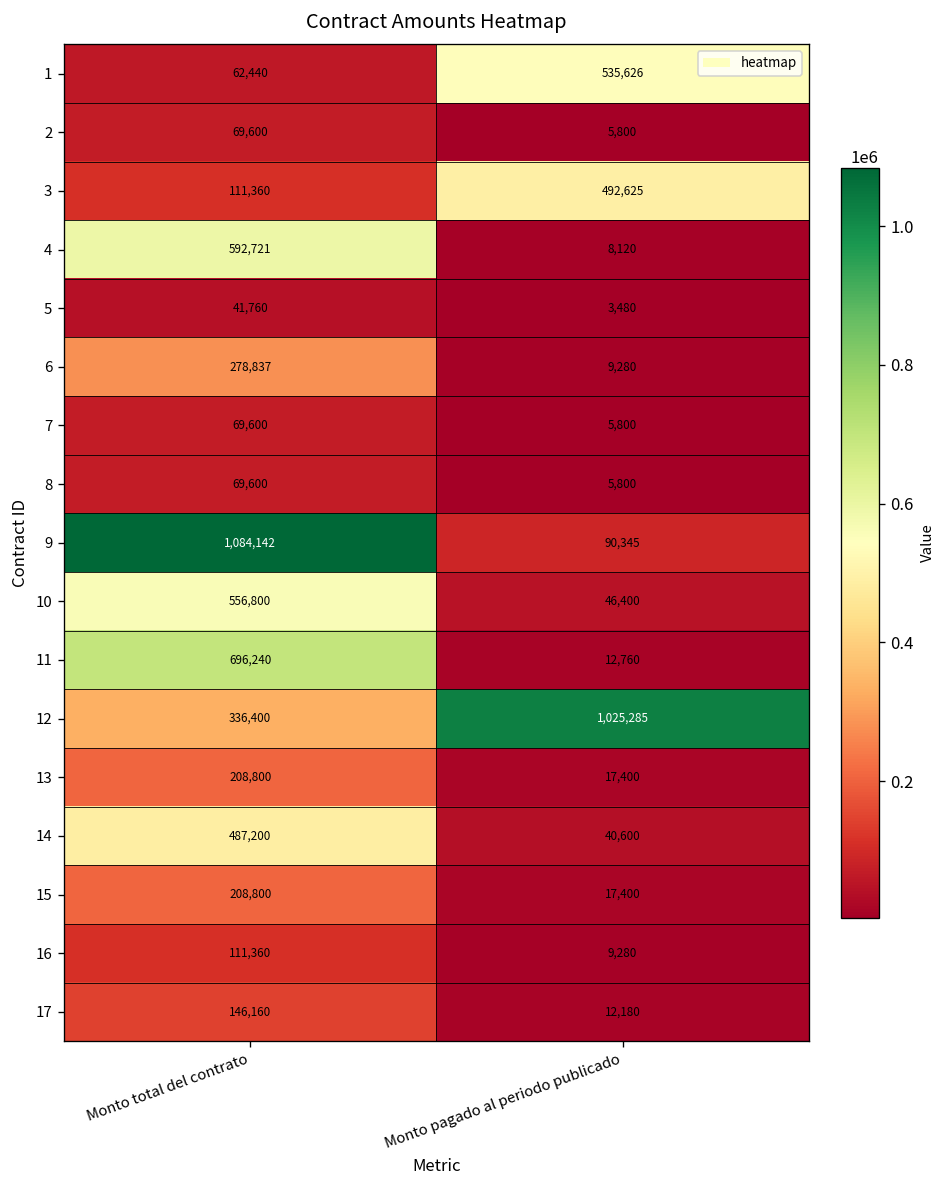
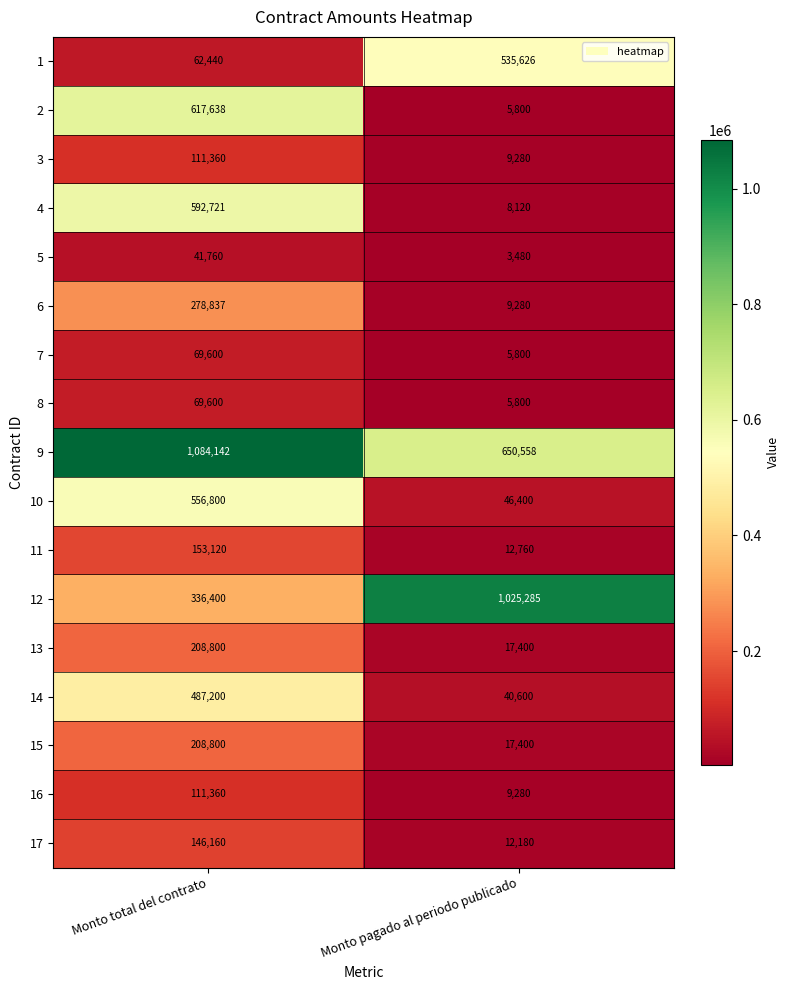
2, Monto total del contrato: 69,600 -> 617,638
3, Monto pagado al periodo publicado: 492,625 -> 9,280
9, Monto pagado al periodo publicado: 90,345 -> 650,558
11, Monto total del contrato: 696,240 -> 153,120
